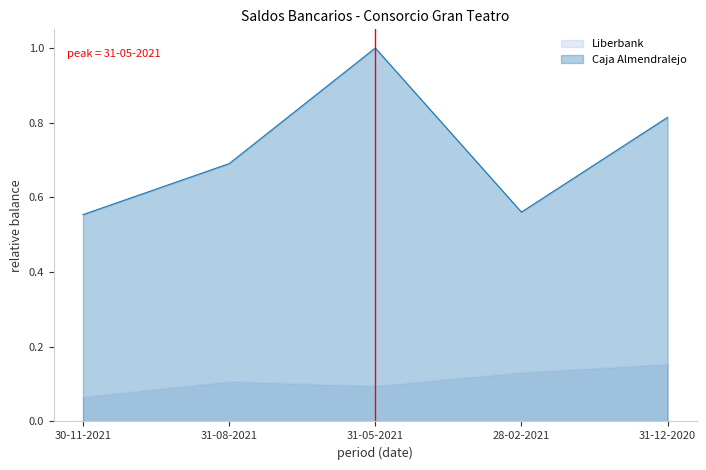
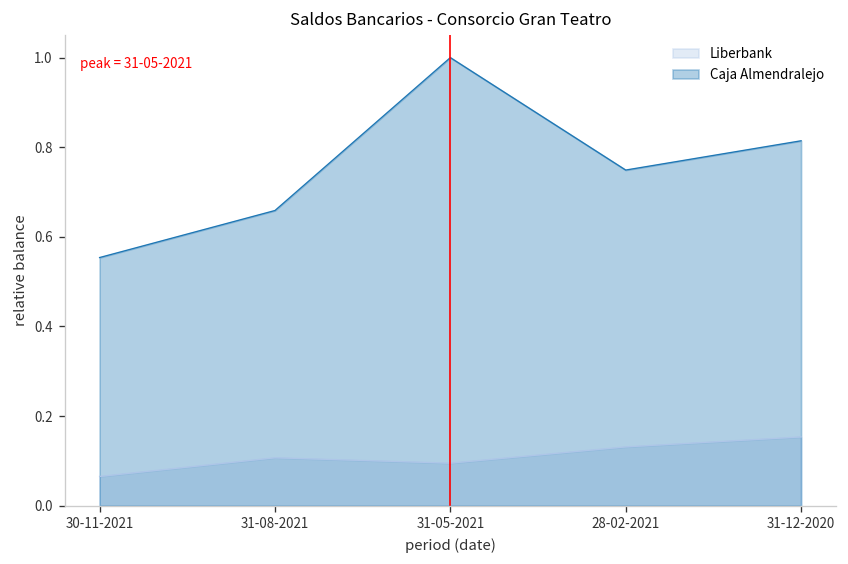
Caja Almendralejo, 31-08-2021: 0.69 -> 0.66
Caja Almendralejo, 28-02-2021: 0.56 -> 0.75
